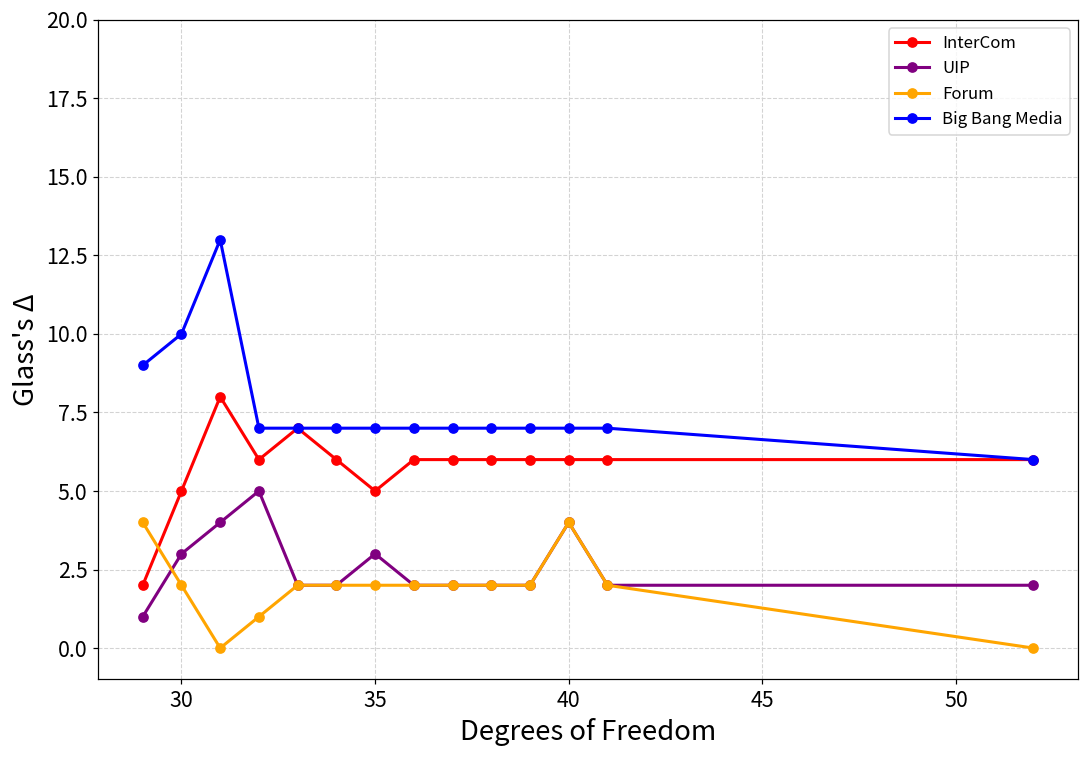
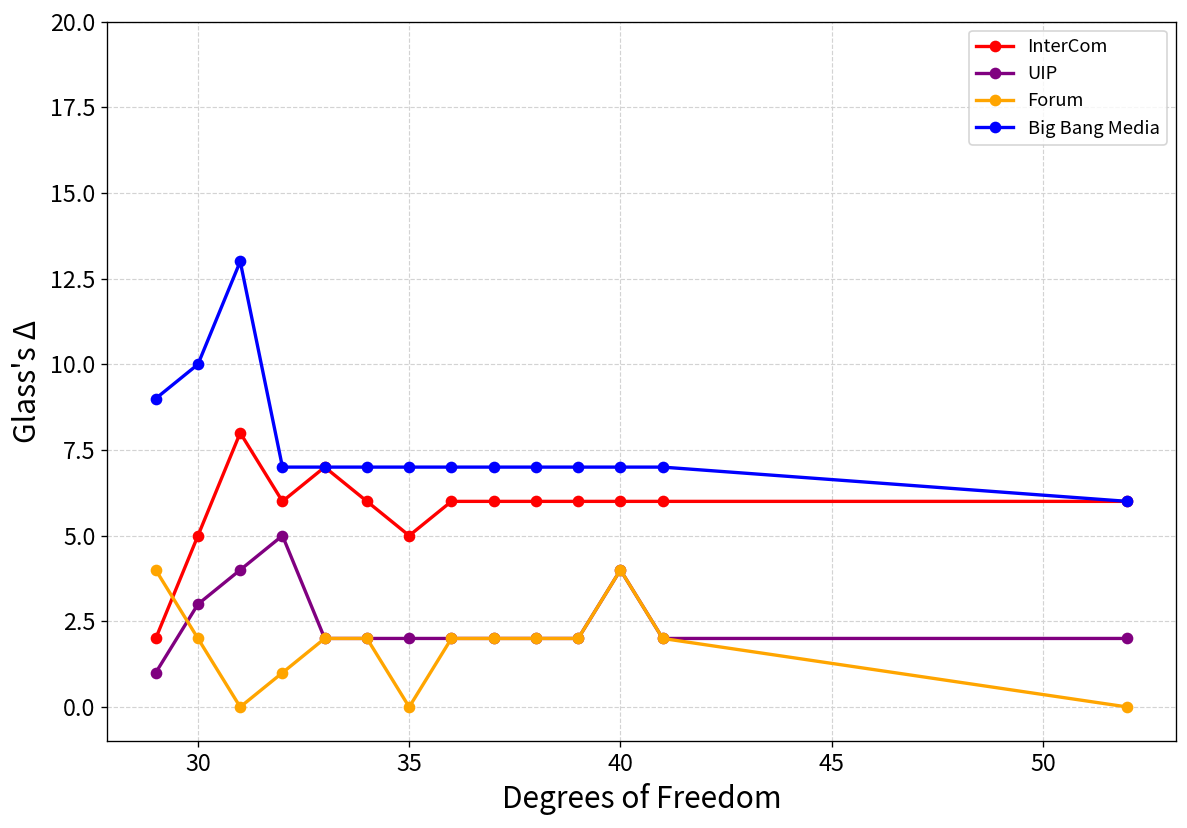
UIP, 35: 3 -> 2
Forum, 35: 2 -> 0
